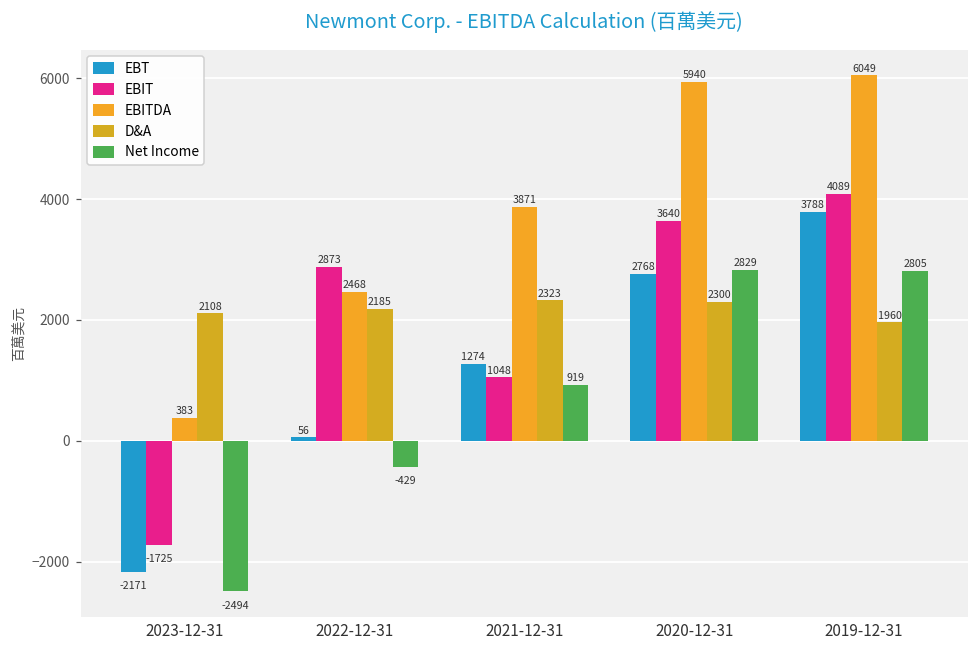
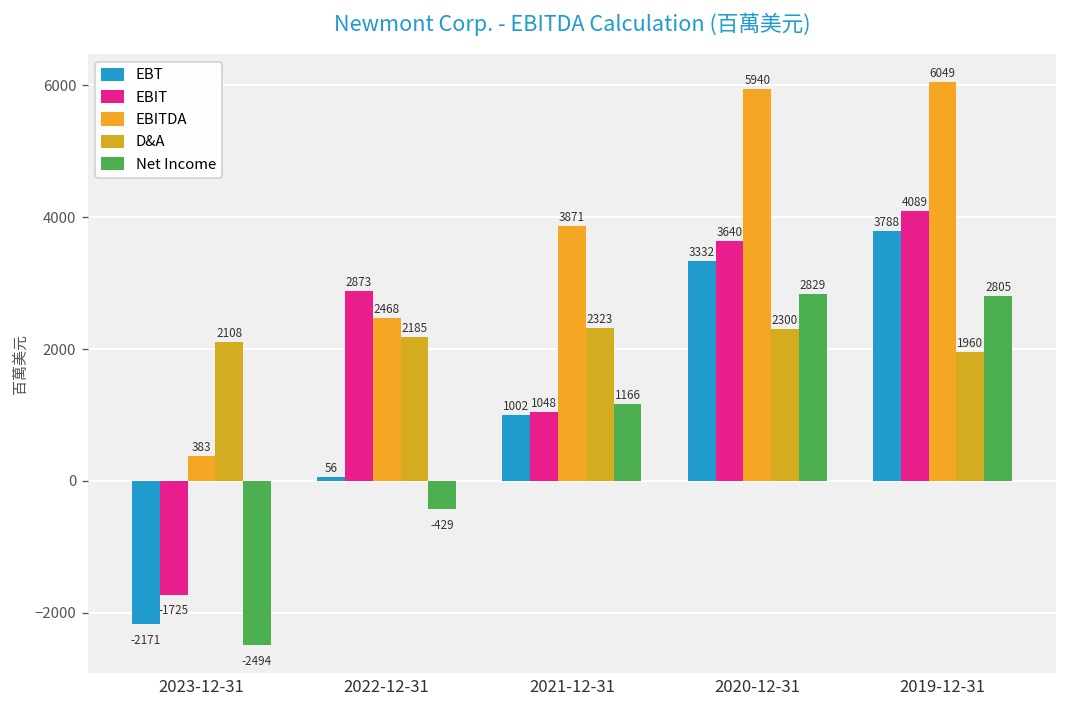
EBT, 2021-12-31: 1274 -> 1002
Net Income, 2021-12-31: 919 -> 1166
EBT, 2020-12-31: 2768 -> 3332
